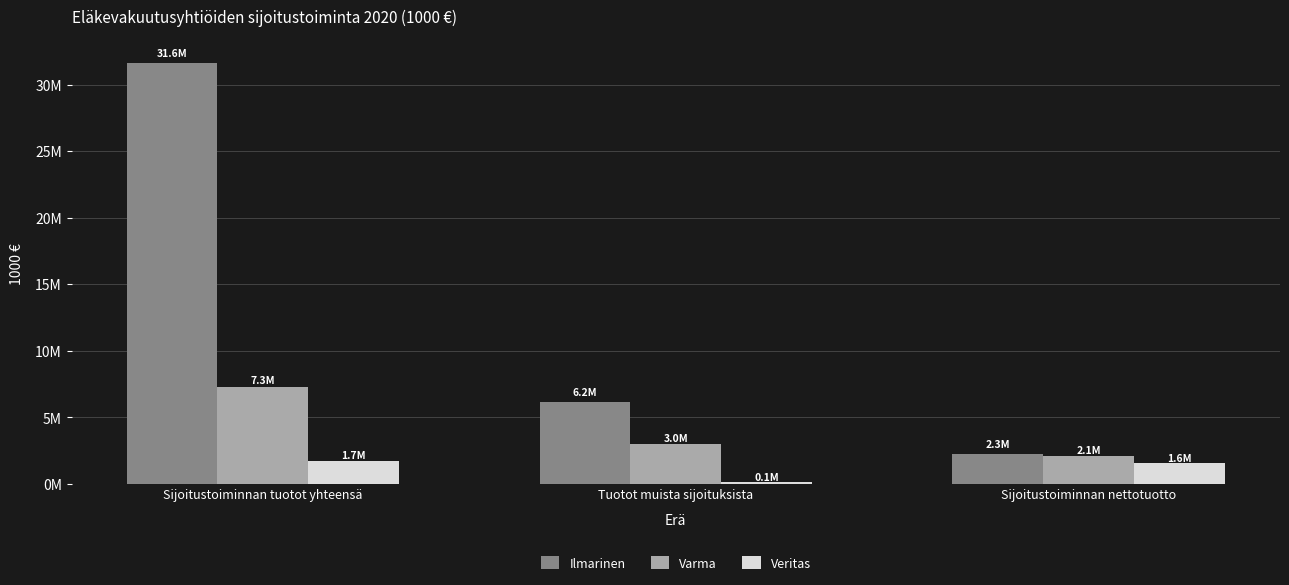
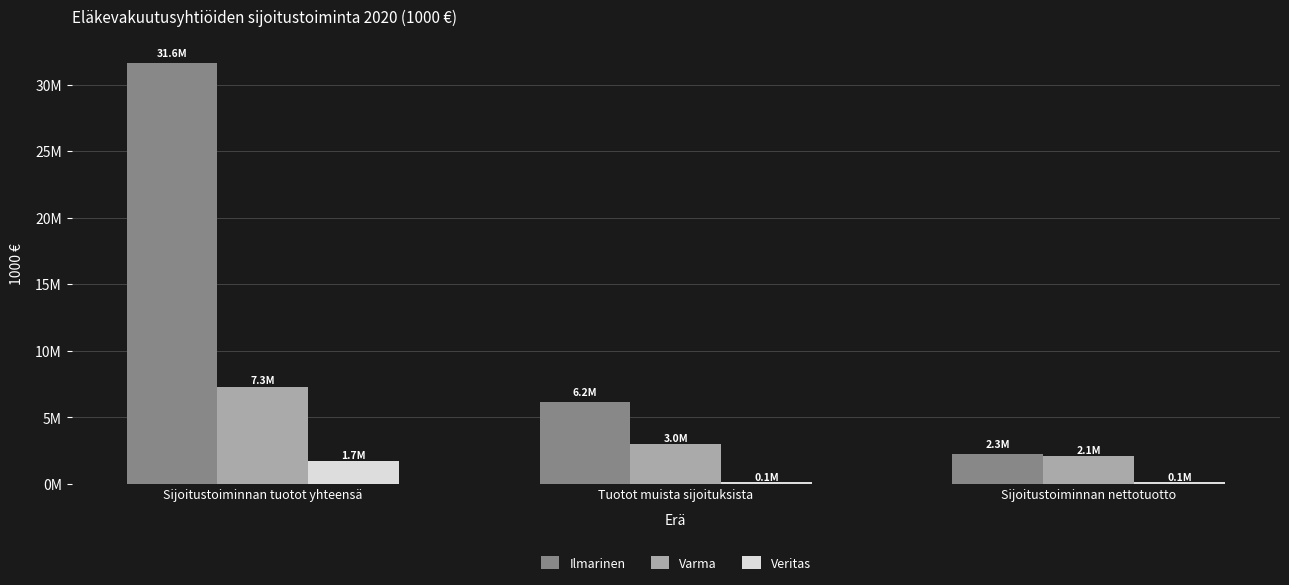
Veritas, Sijoitustoiminnan nettotuotto: 1.6M -> 0.1M
